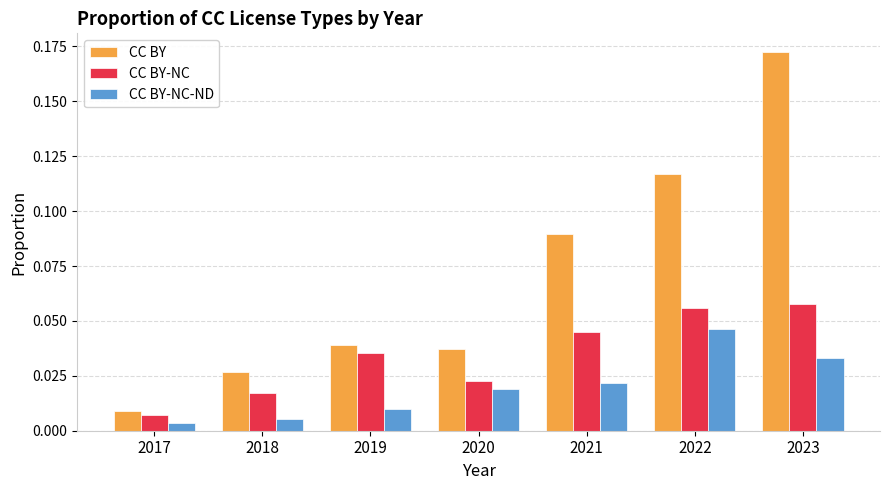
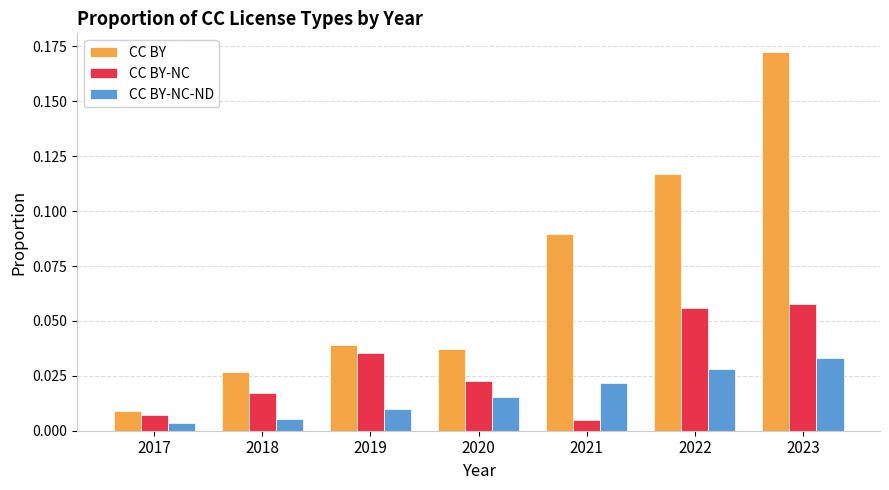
CC BY-NC-ND, 2020: 0.019 -> 0.015
CC BY-NC, 2021: 0.045 -> 0.005
CC BY-NC-ND, 2022: 0.046 -> 0.028
